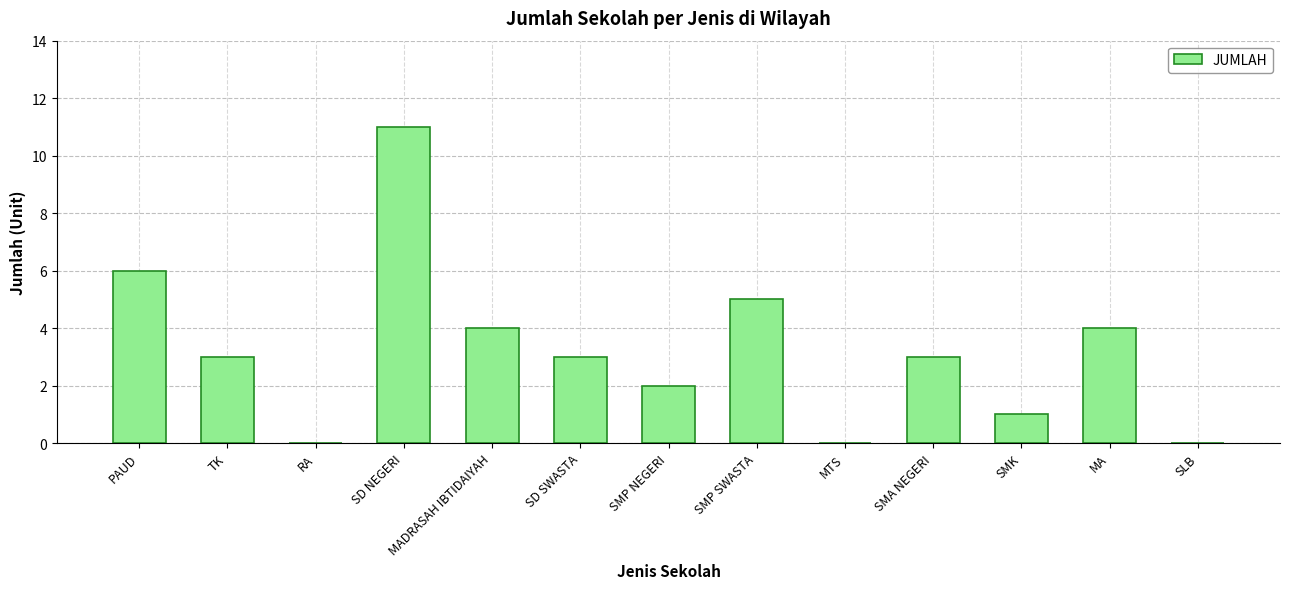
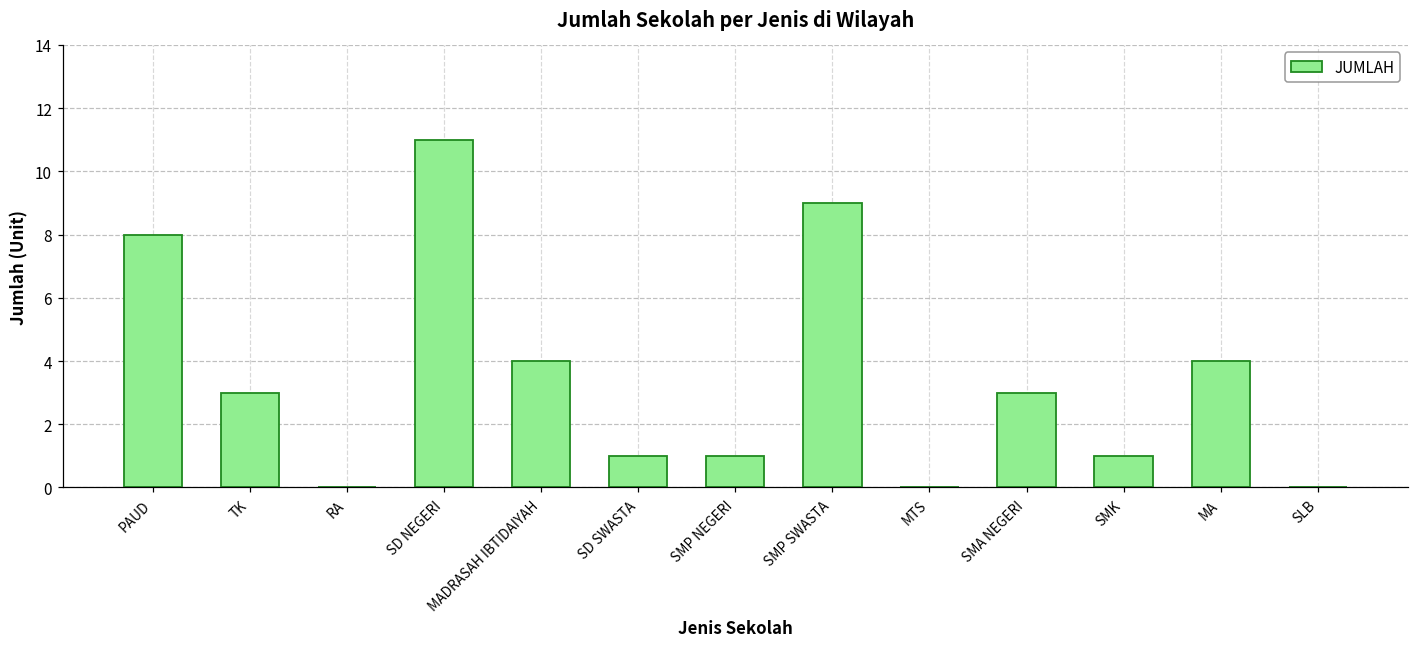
PAUD: 6 -> 8
SD SWASTA: 3 -> 1
SMP NEGERI: 2 -> 1
SMP SWASTA: 5 -> 9
